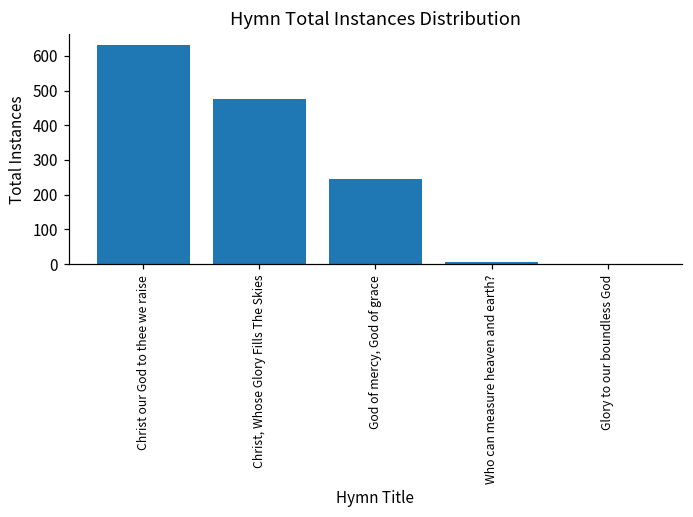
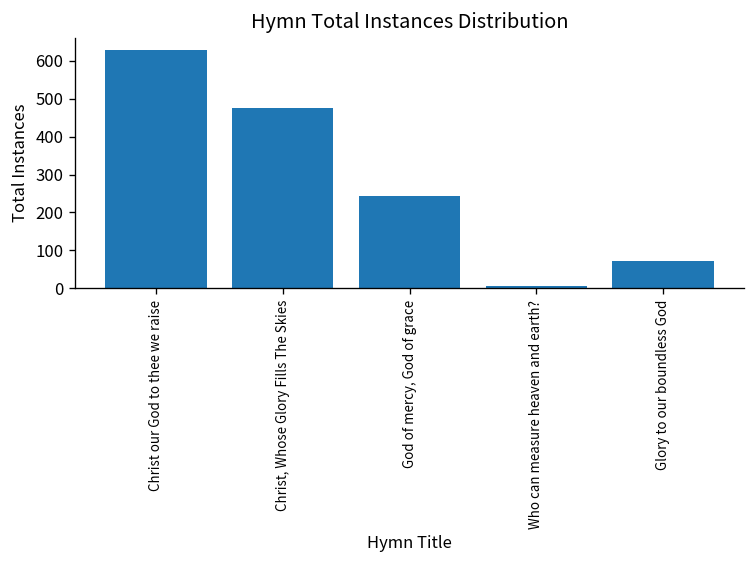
Glory to our boundless God: 0 -> 70
